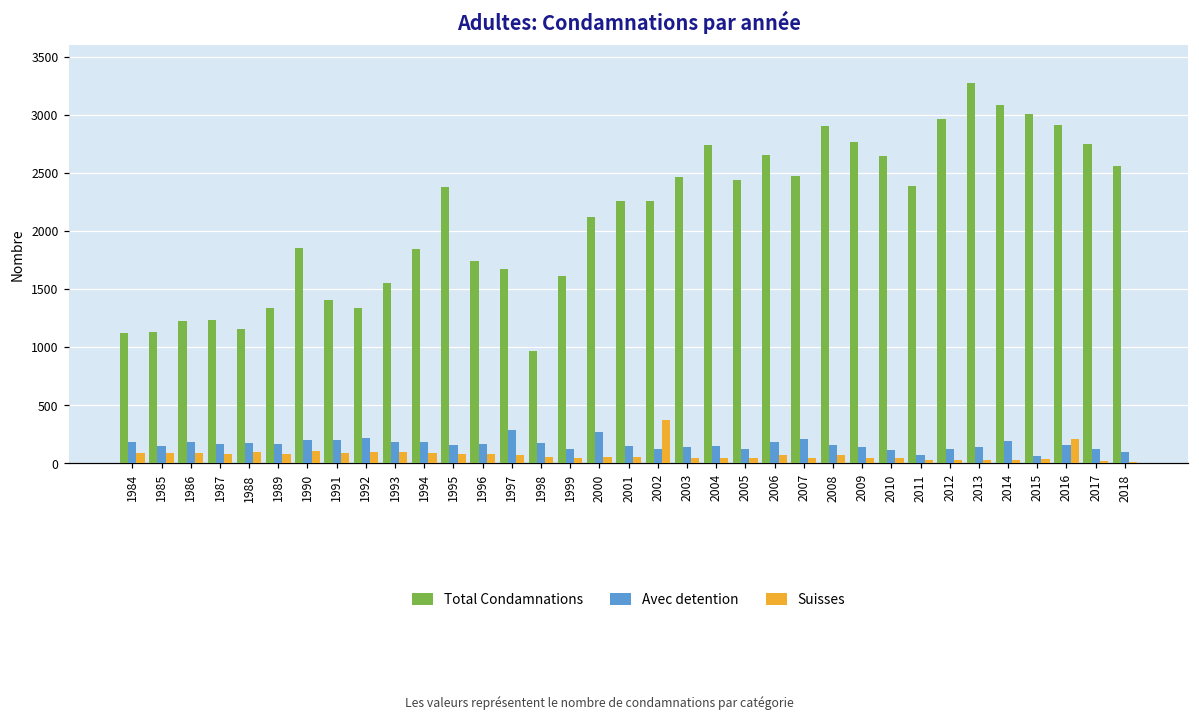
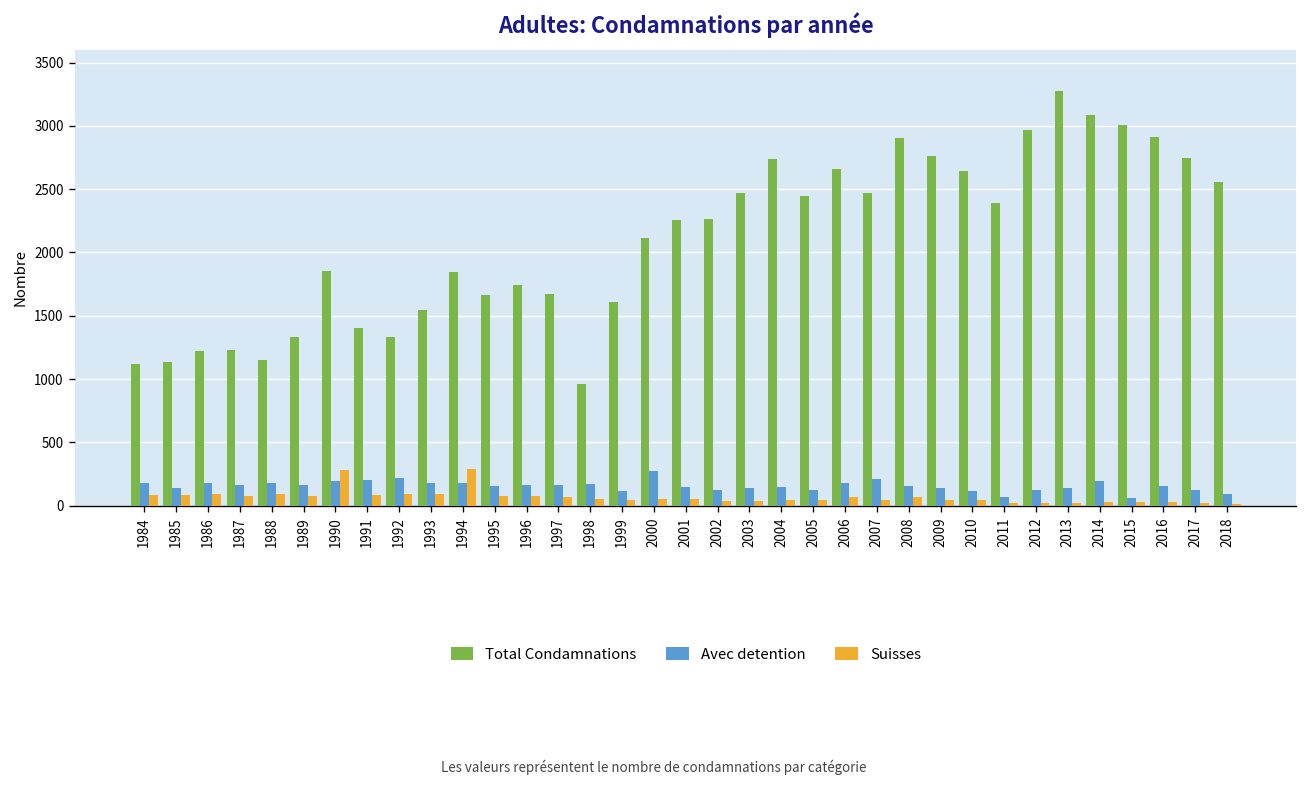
Suisses, 1990: 100 -> 290
Suisses, 1994: 80 -> 290
Total Condamnations, 1995: 2380 -> 1660
Avec detention, 1997: 290 -> 160
Suisses, 2002: 370 -> 40
Suisses, 2016: 210 -> 30
